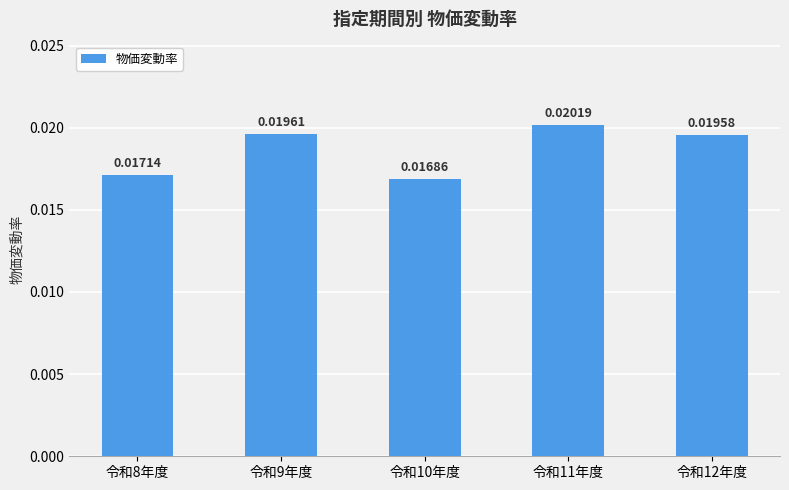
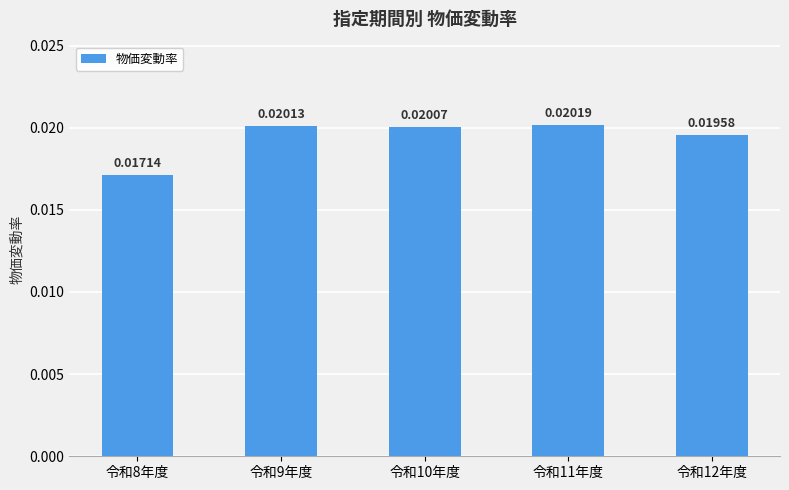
令和9年度: 0.01961 -> 0.02013
令和10年度: 0.01686 -> 0.02007
